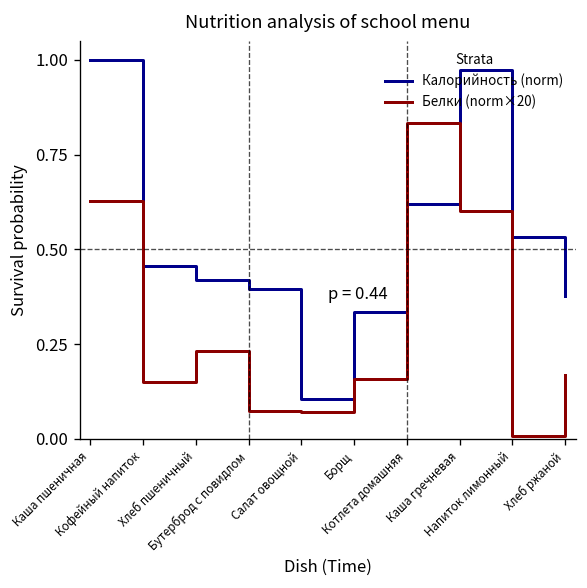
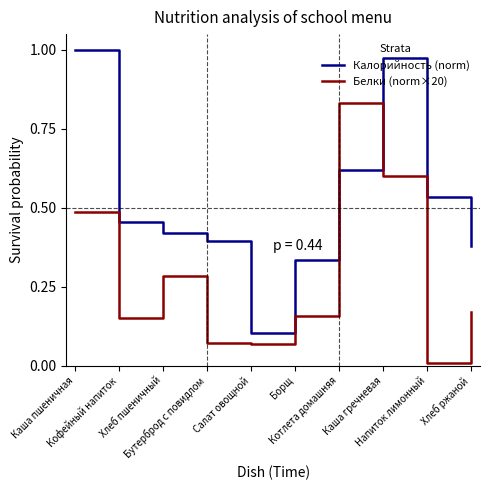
Белки (norm×20), Каша пшеничная: 0.63 -> 0.49
Белки (norm×20), Хлеб пшеничный: 0.23 -> 0.28
